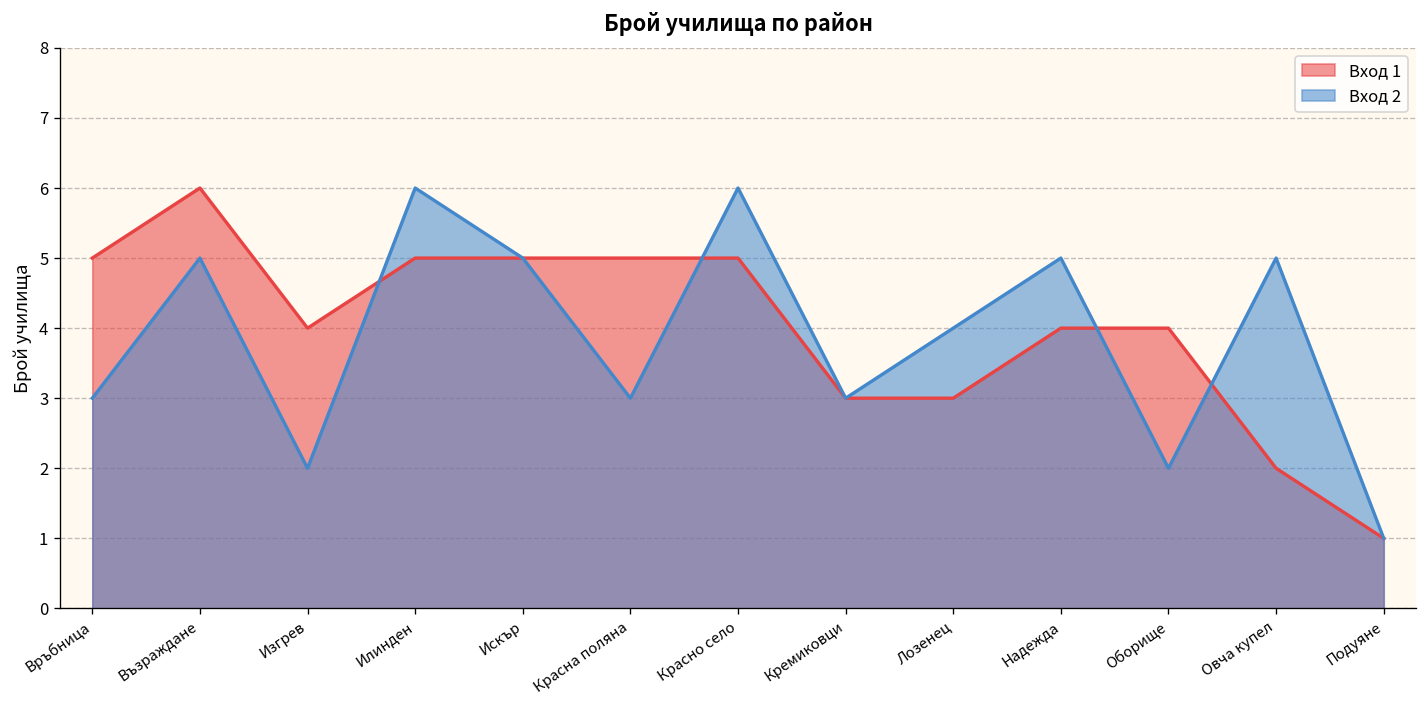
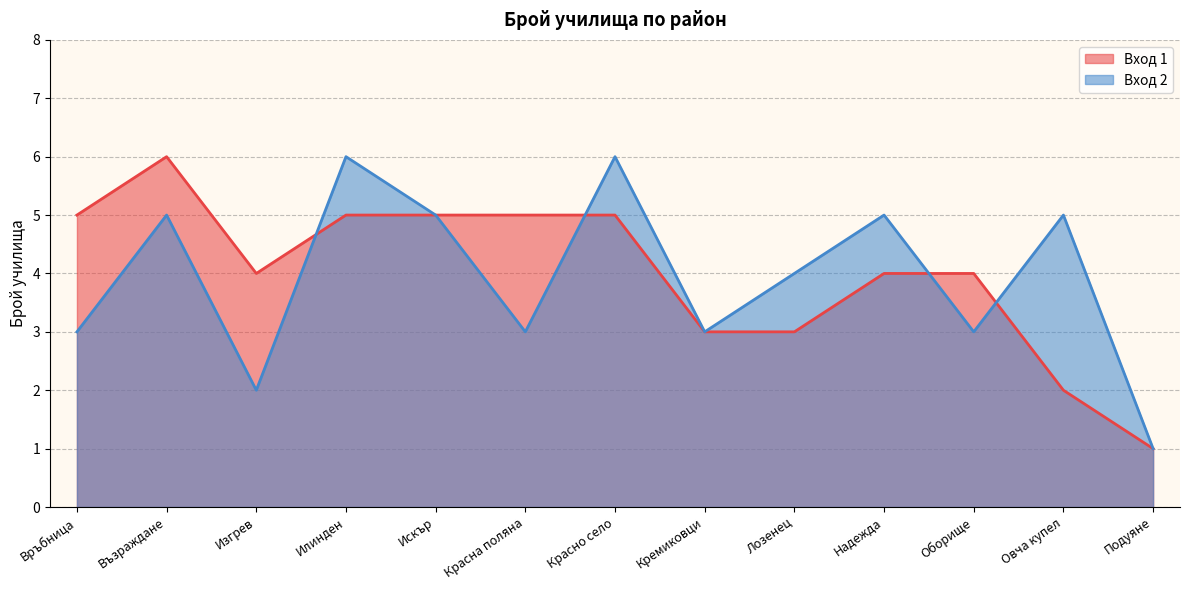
Вход 2, Оборище: 2 -> 3
